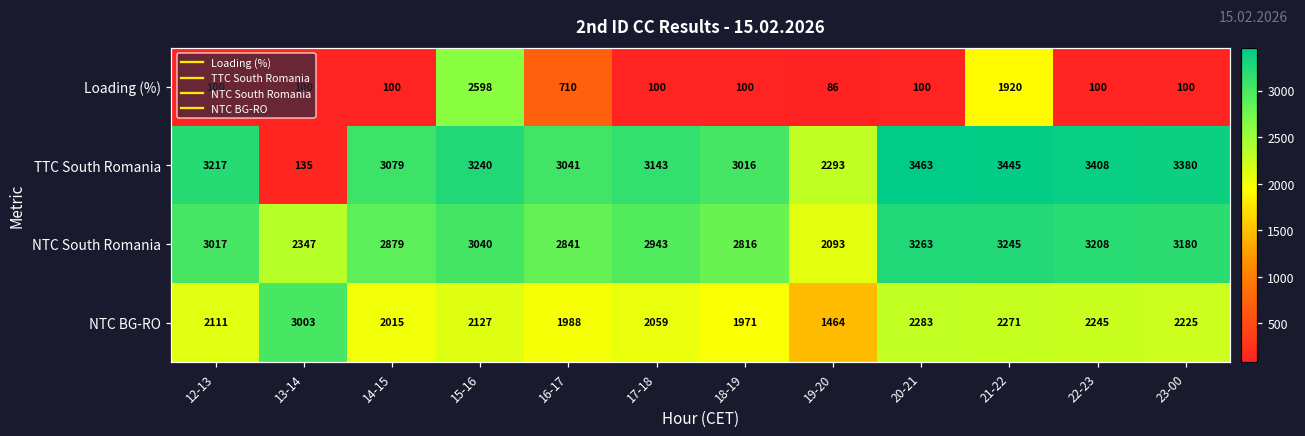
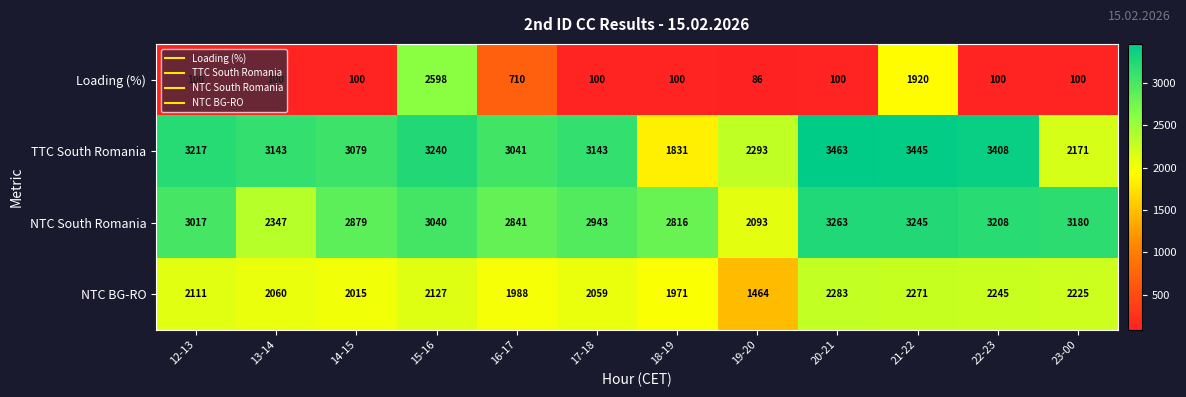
TTC South Romania, 13-14: 135 -> 3143
TTC South Romania, 18-19: 3016 -> 1831
TTC South Romania, 23-00: 3380 -> 2171
NTC BG-RO, 13-14: 3003 -> 2060
